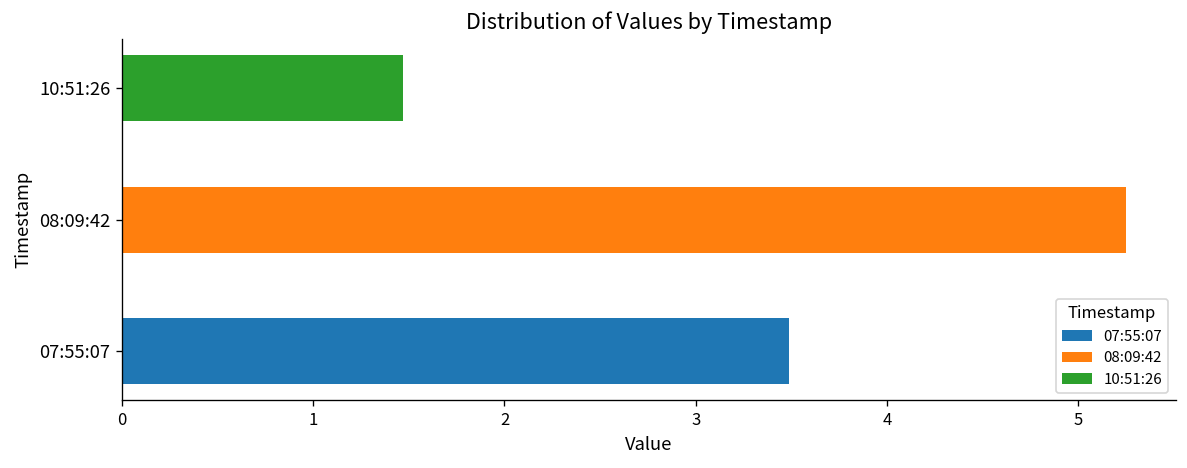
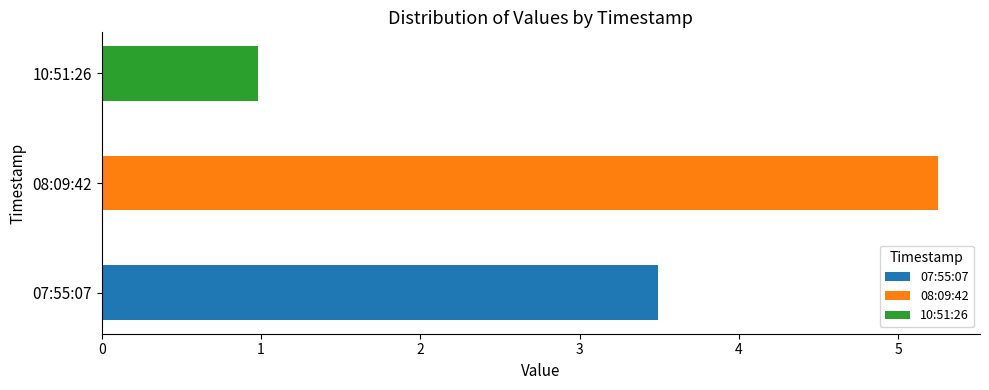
10:51:26: 1.47 -> 0.98
